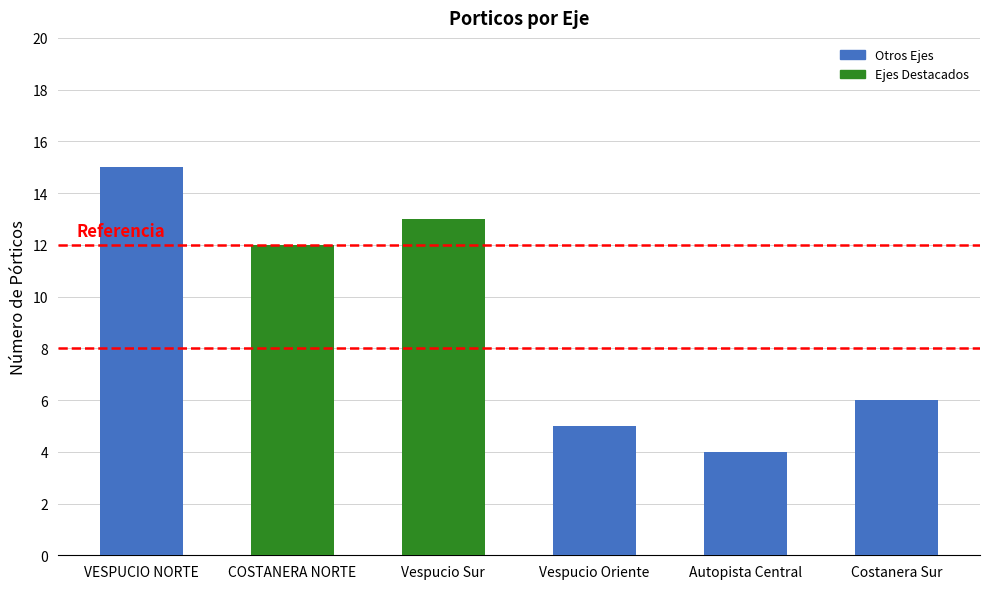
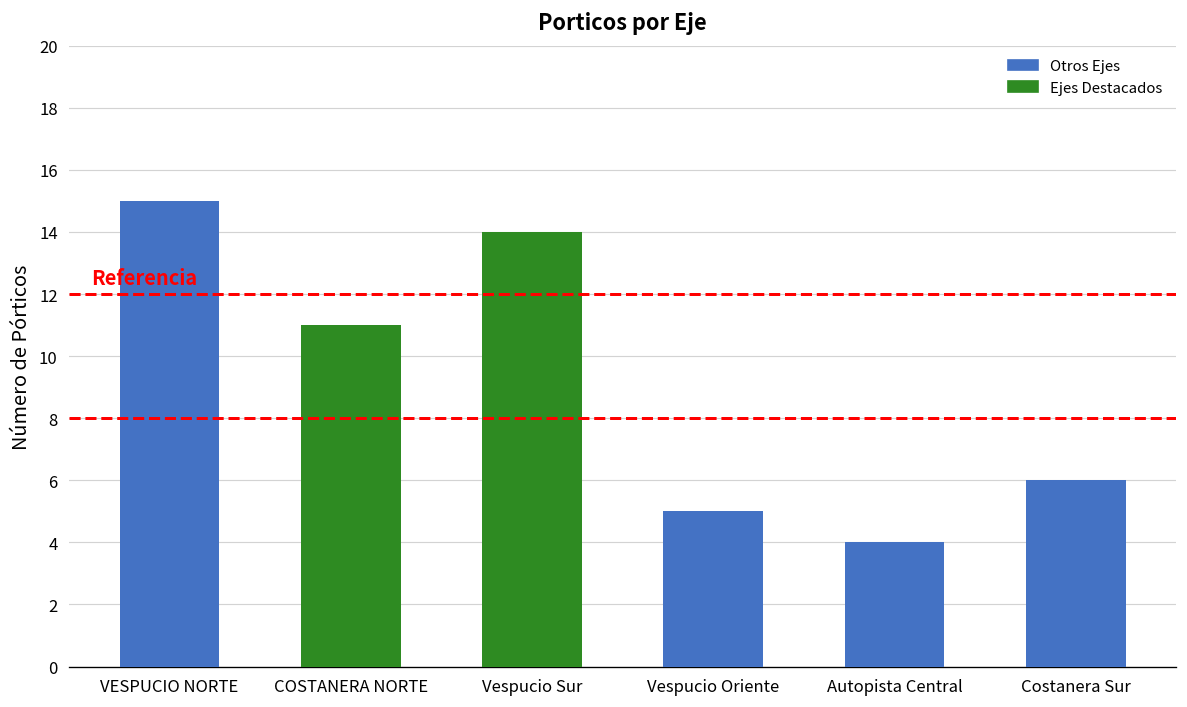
COSTANERA NORTE: 12 -> 11
Vespucio Sur: 13 -> 14
